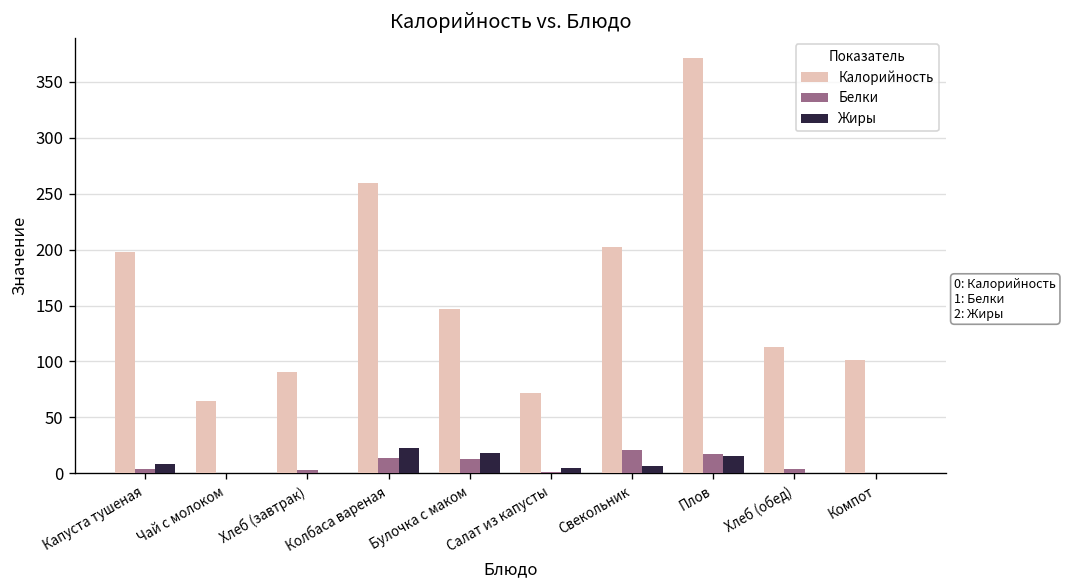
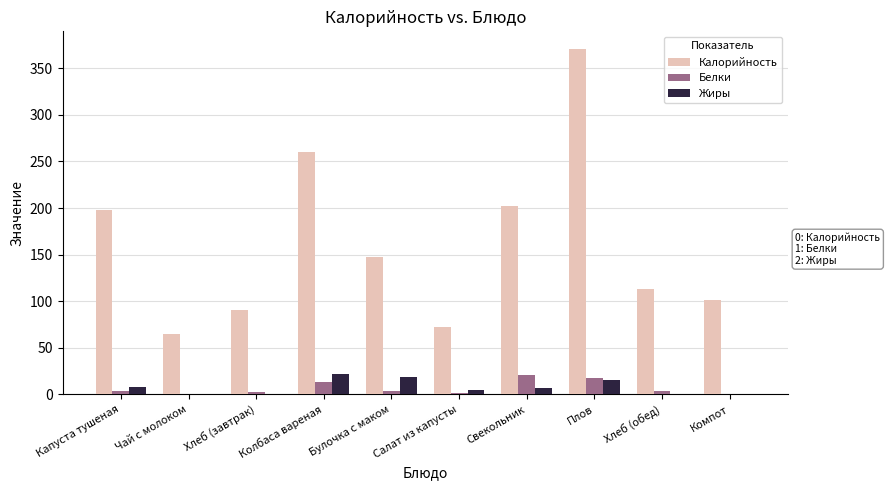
Белки, Булочка с маком: 10 -> 0
